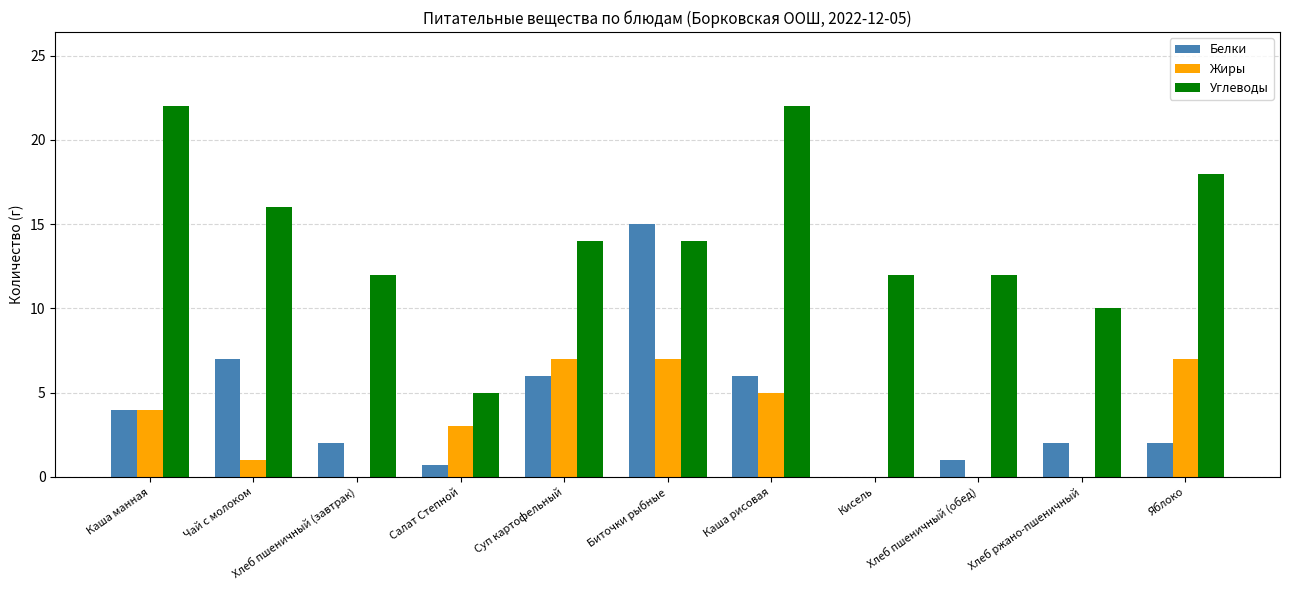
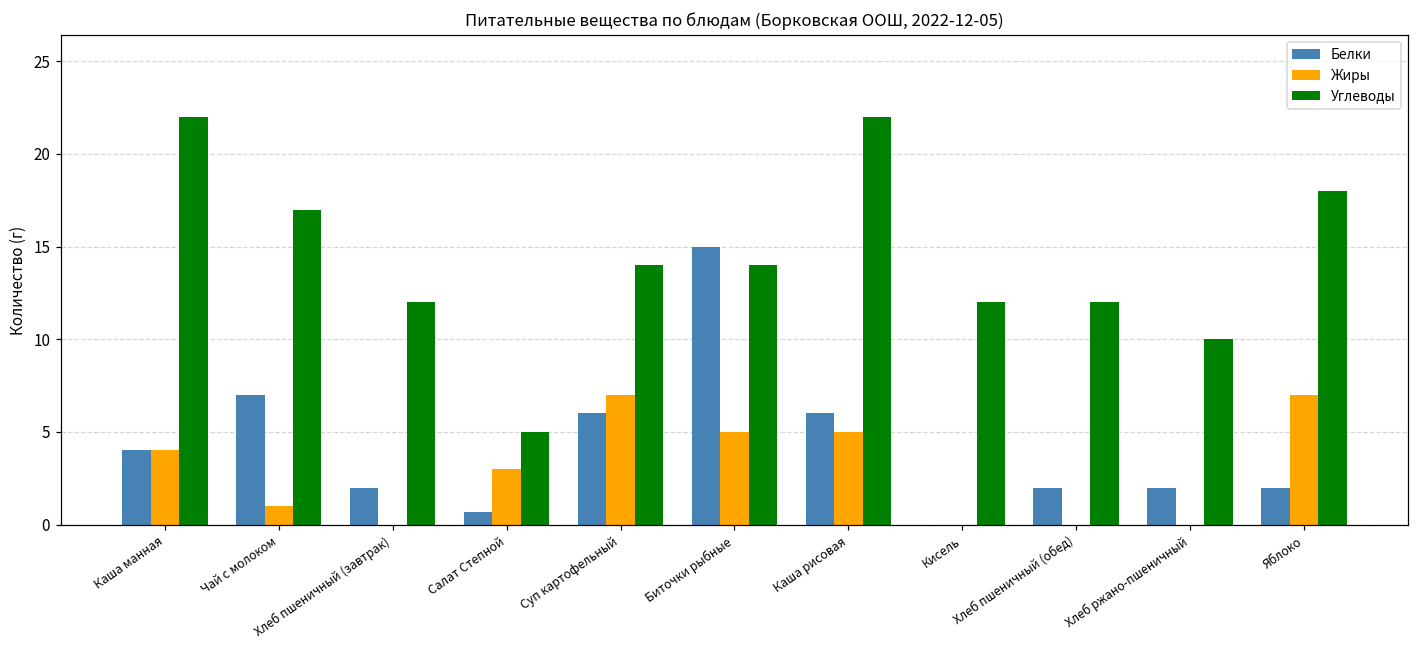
Углеводы, Чай с молоком: 16 -> 17
Жиры, Биточки рыбные: 7 -> 5
Белки, Хлеб пшеничный (обед): 1 -> 2
